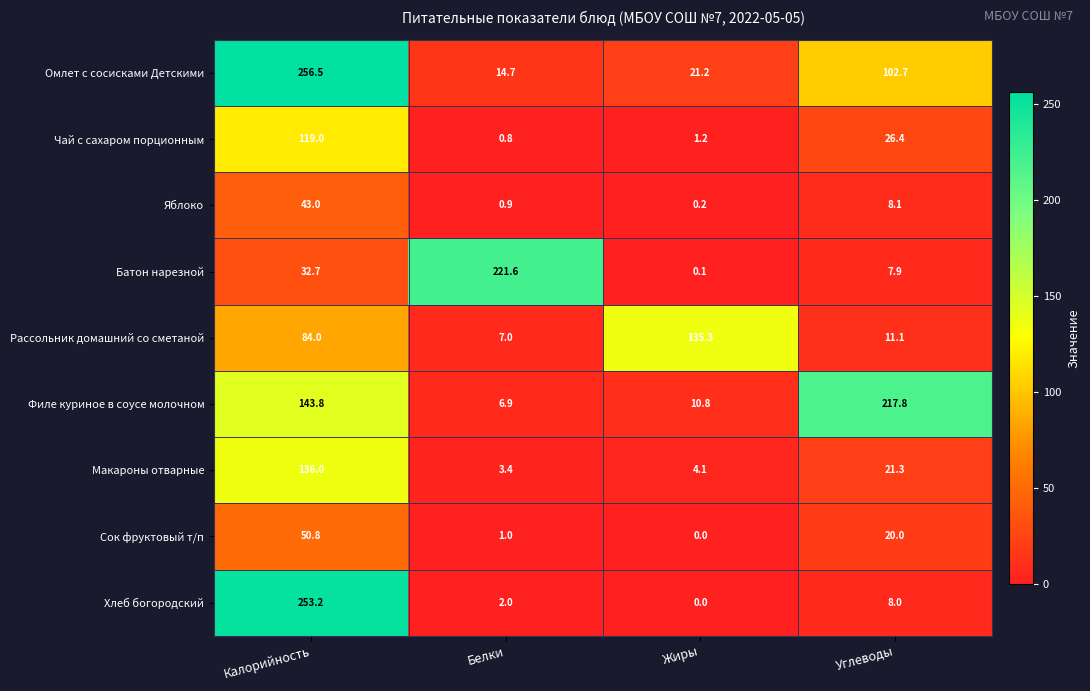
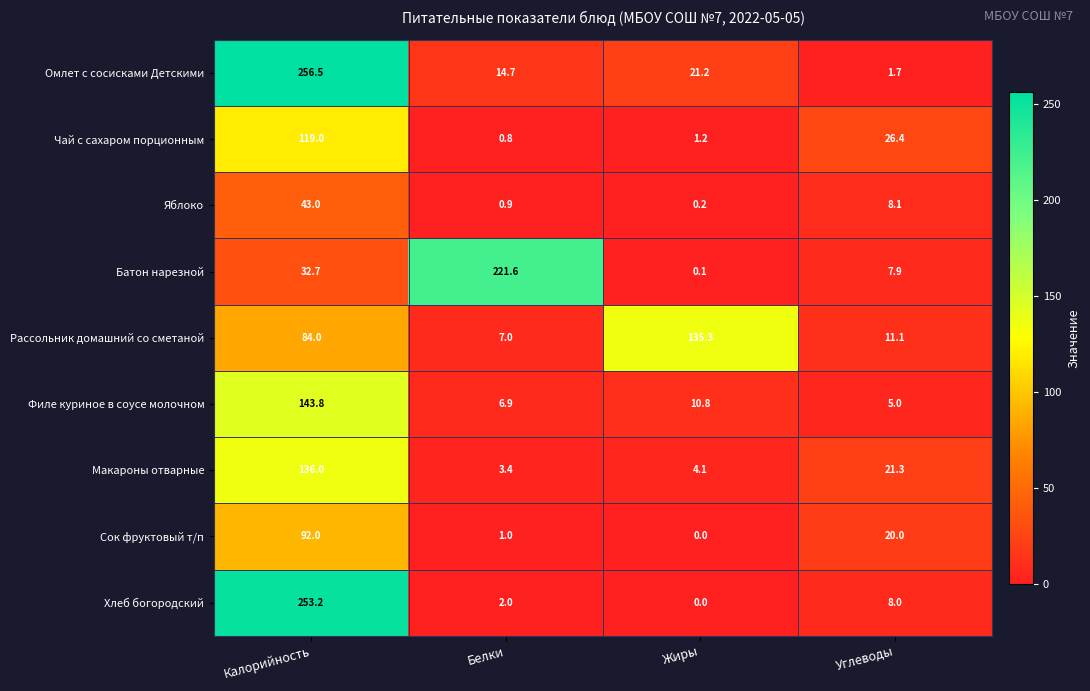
Омлет с сосисками Детскими, Углеводы: 102.7 -> 1.7
Филе куриное в соусе молочном, Углеводы: 217.8 -> 5.0
Сок фруктовый т/п, Калорийность: 50.8 -> 92.0
